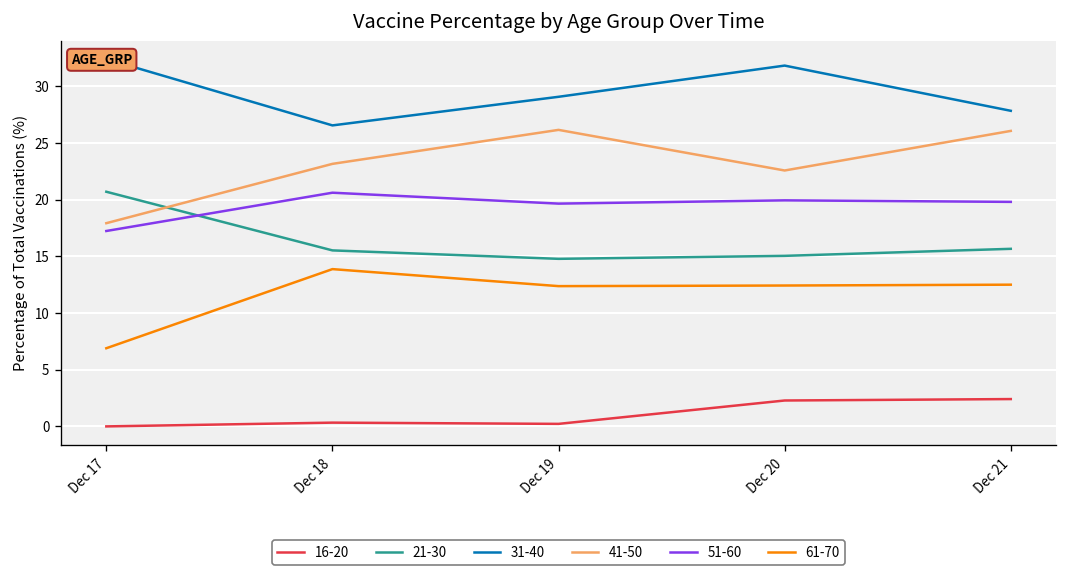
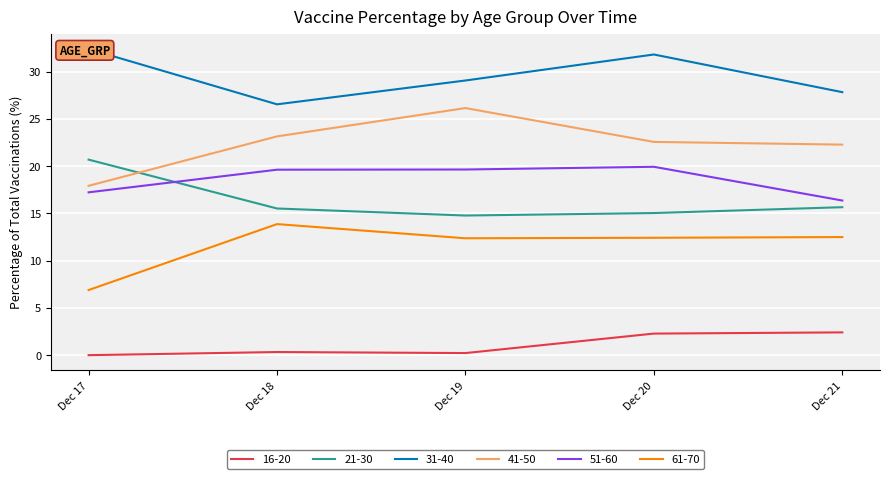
51-60, Dec 18: 21 -> 20
41-50, Dec 21: 26 -> 22
51-60, Dec 21: 20 -> 16
